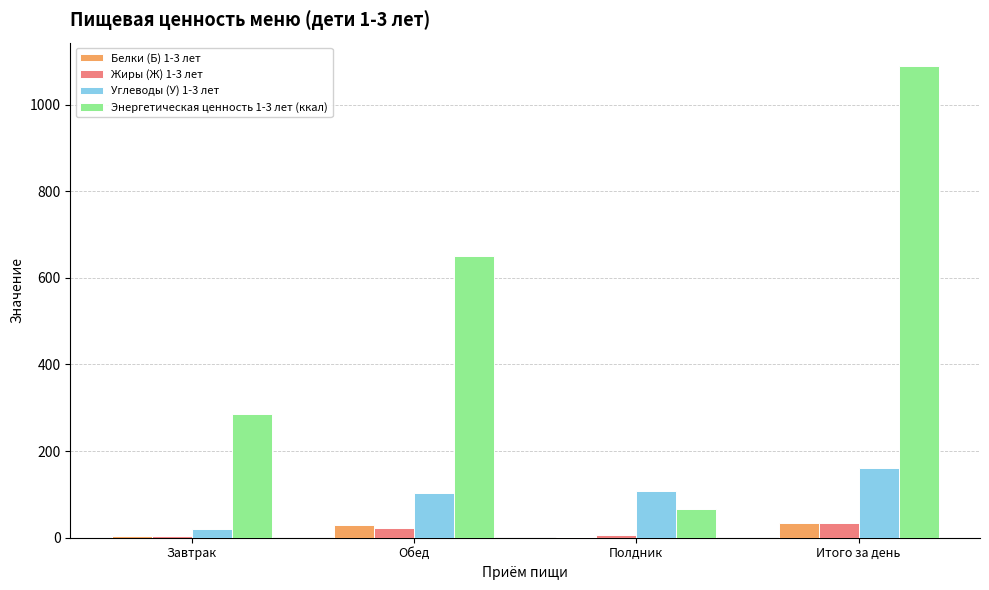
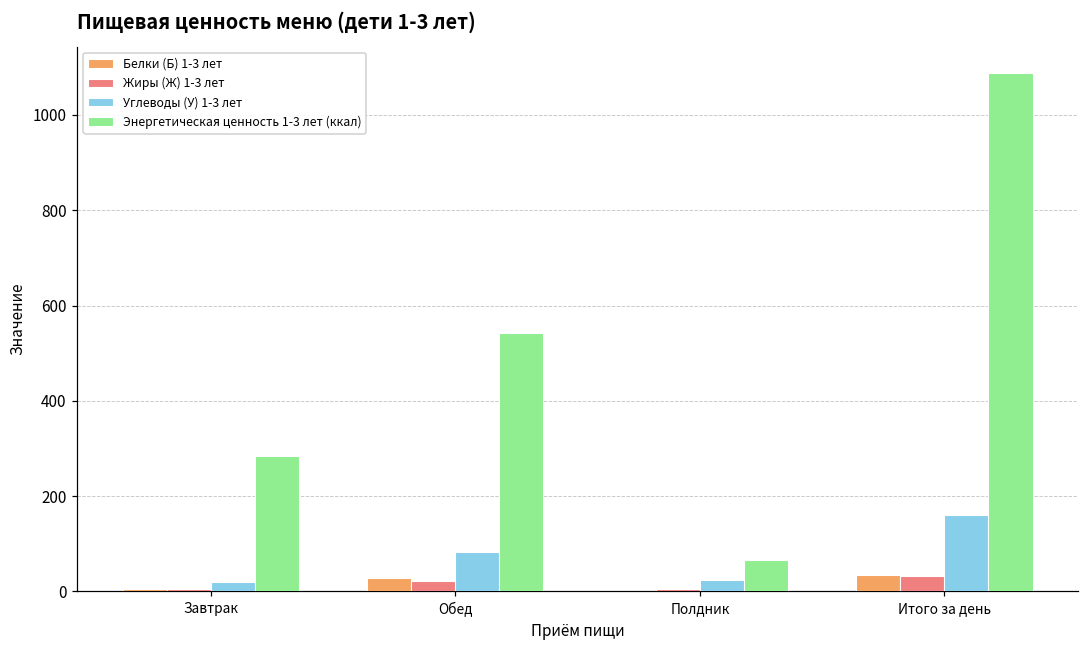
Углеводы (У) 1-3 лет, Обед: 100 -> 80
Энергетическая ценность 1-3 лет (ккал), Обед: 650 -> 540
Углеводы (У) 1-3 лет, Полдник: 110 -> 20
